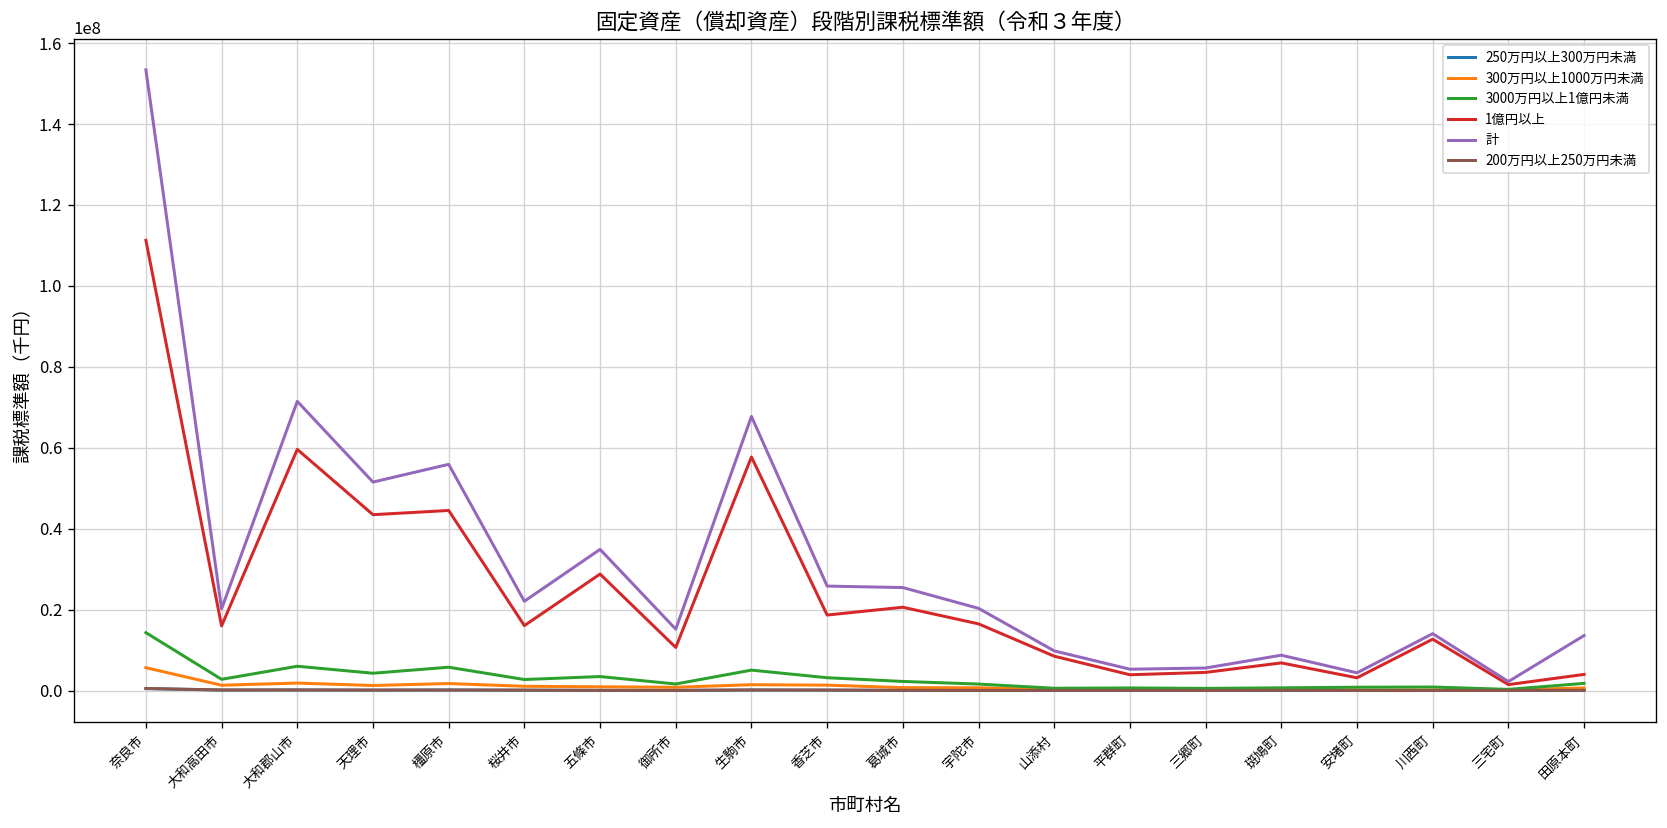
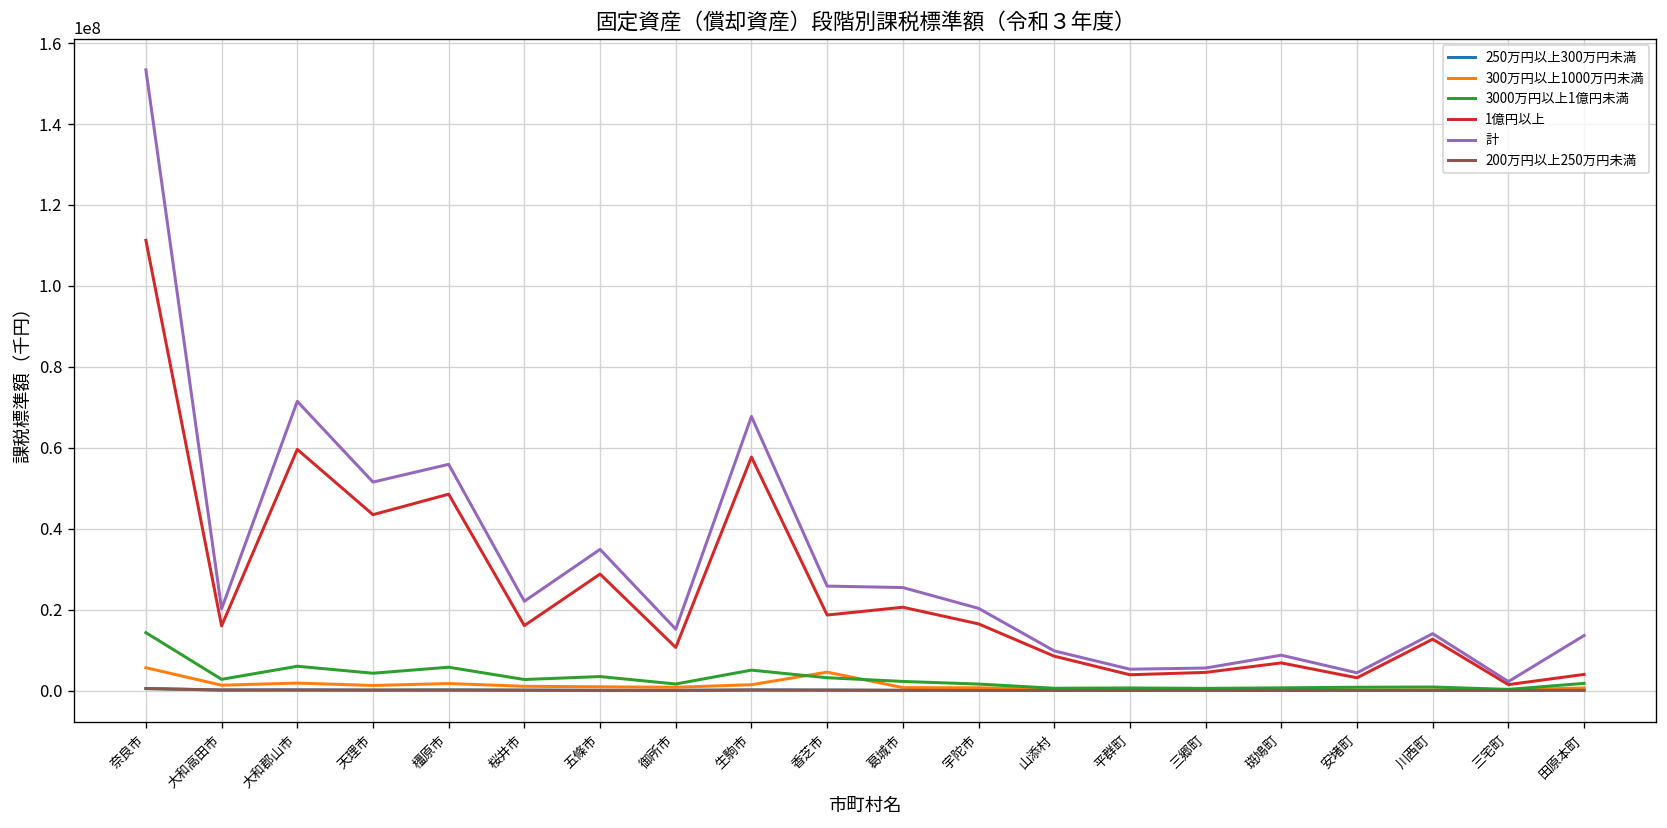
1億円以上, 橿原市: 44000000 -> 49000000
300万円以上1000万円未満, 香芝市: 1000000 -> 5000000
